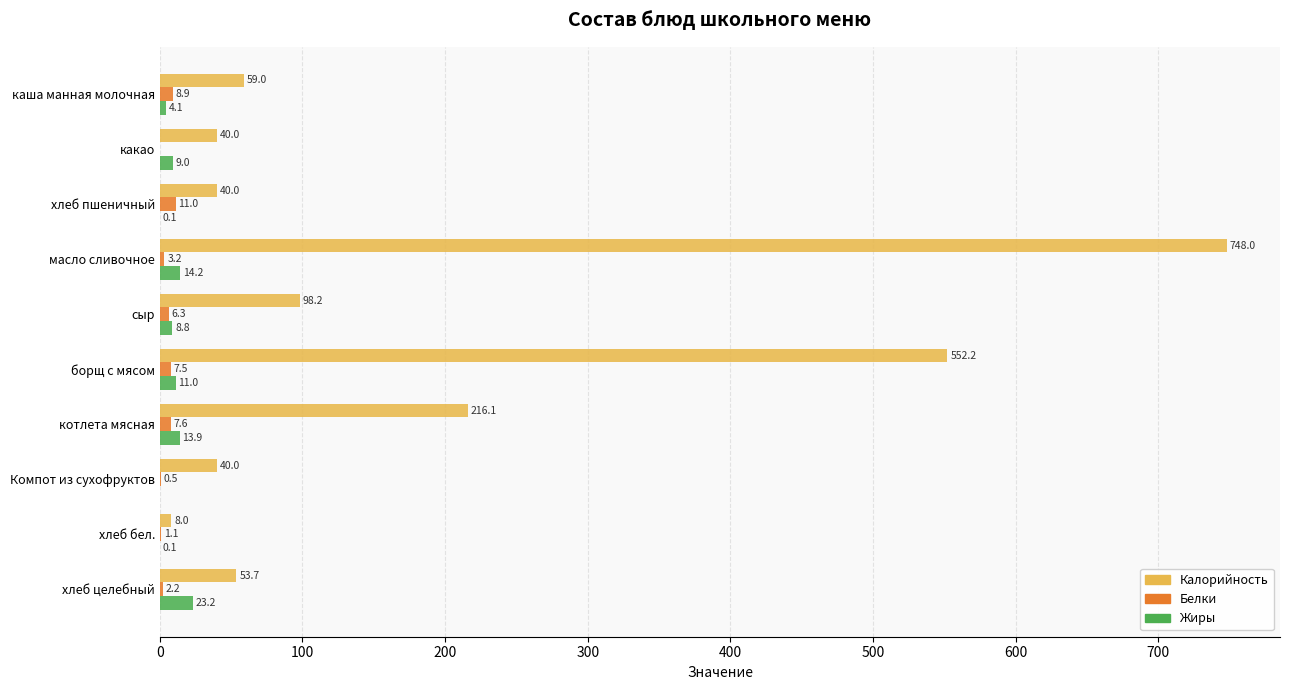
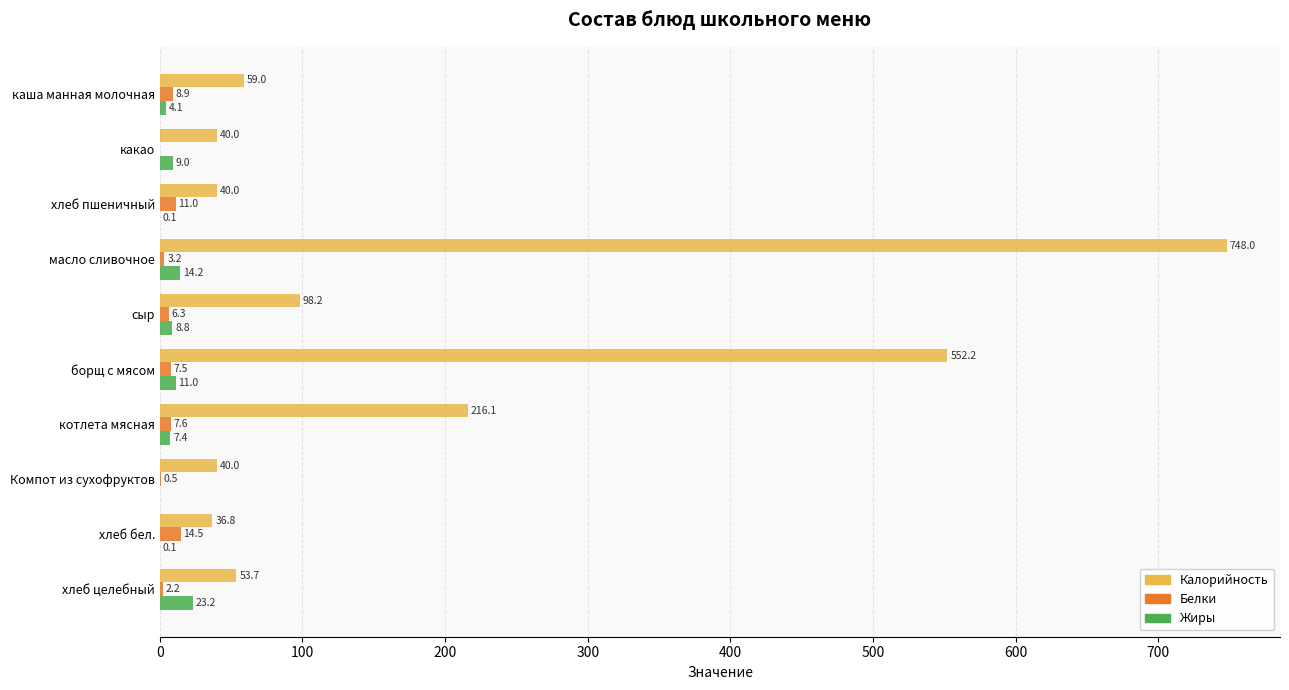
Жиры, котлета мясная: 13.9 -> 7.4
Калорийность, хлеб бел.: 8.0 -> 36.8
Белки, хлеб бел.: 1.1 -> 14.5
